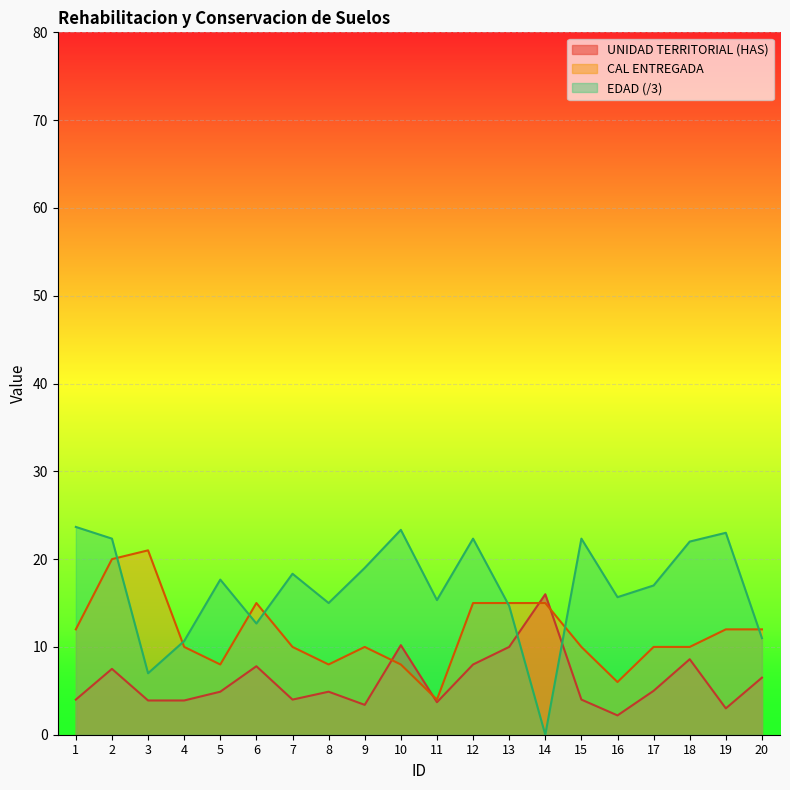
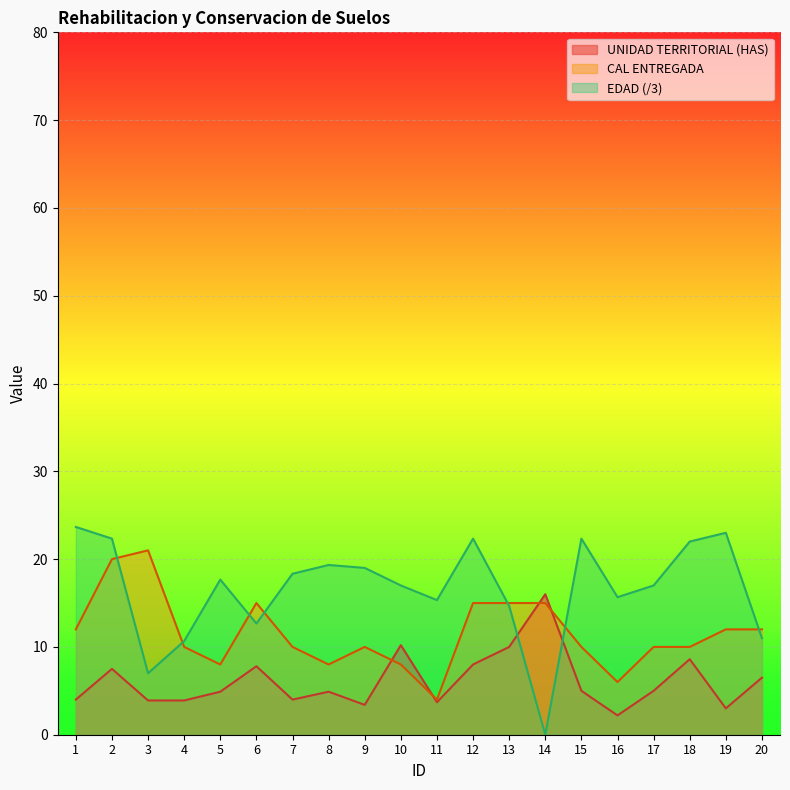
EDAD (/3), 8: 15 -> 19
EDAD (/3), 10: 23 -> 17
UNIDAD TERRITORIAL (HAS), 15: 4 -> 5
